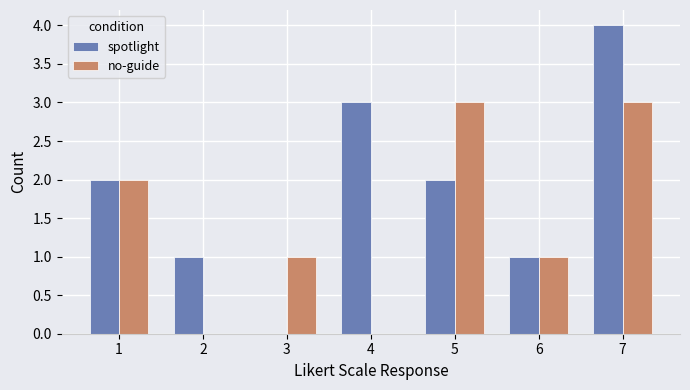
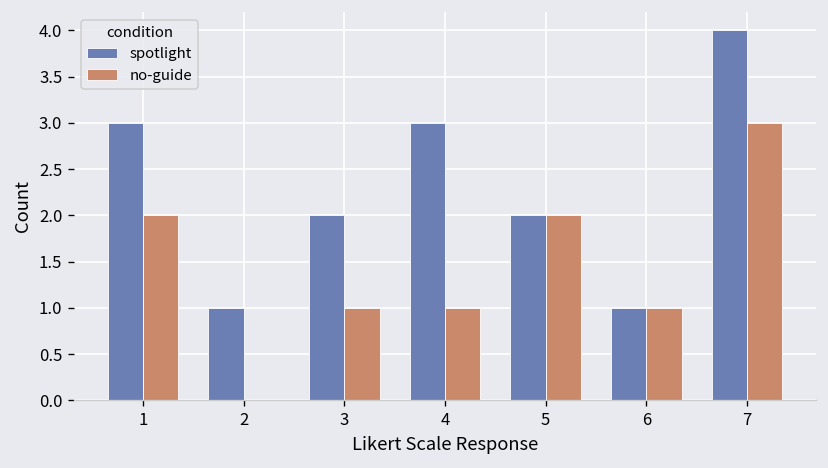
spotlight, 1: 2 -> 3
spotlight, 3: 0 -> 2
no-guide, 4: 0 -> 1
no-guide, 5: 3 -> 2
